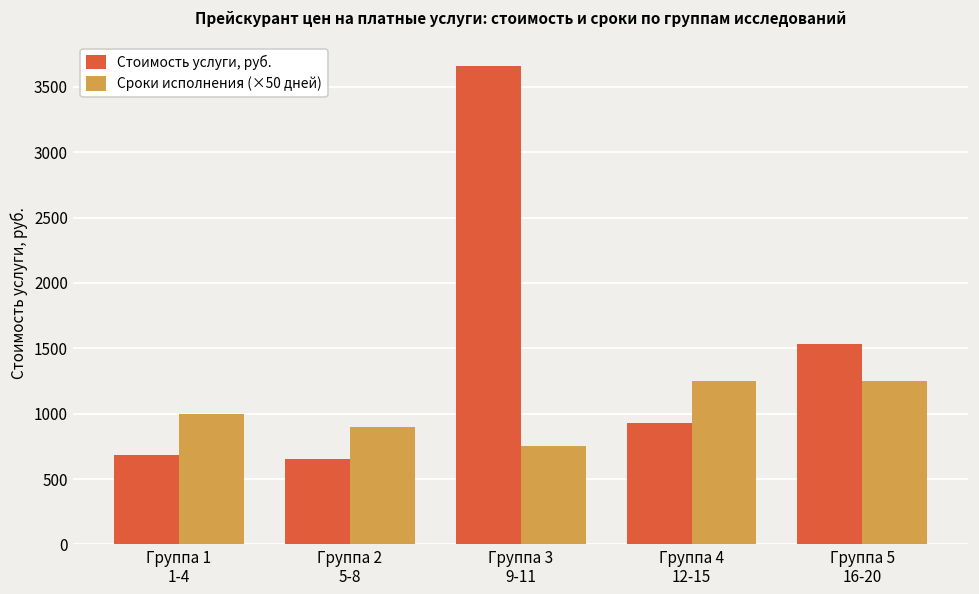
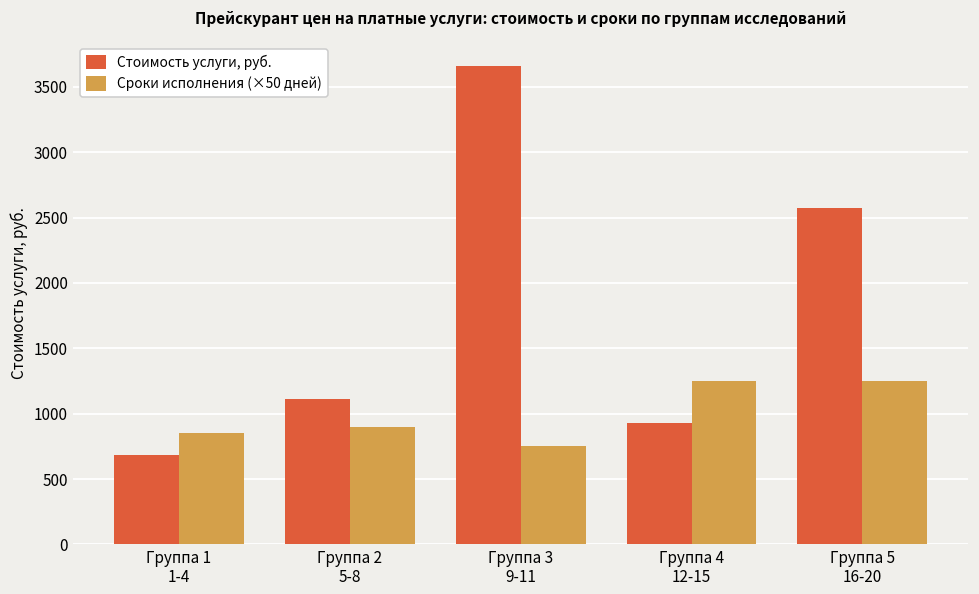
Сроки исполнения (×50 дней), Группа 1 1-4: 1000 -> 850
Стоимость услуги, руб., Группа 2 5-8: 650 -> 1110
Стоимость услуги, руб., Группа 5 16-20: 1530 -> 2570
